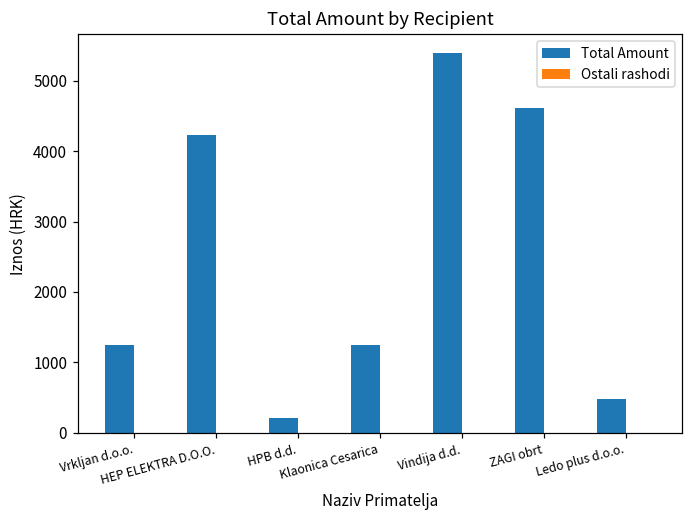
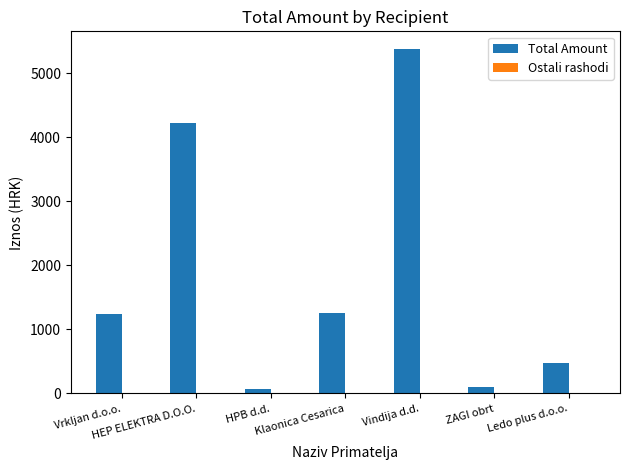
Total Amount, HPB d.d.: 200 -> 100
Total Amount, ZAGI obrt: 4600 -> 100
